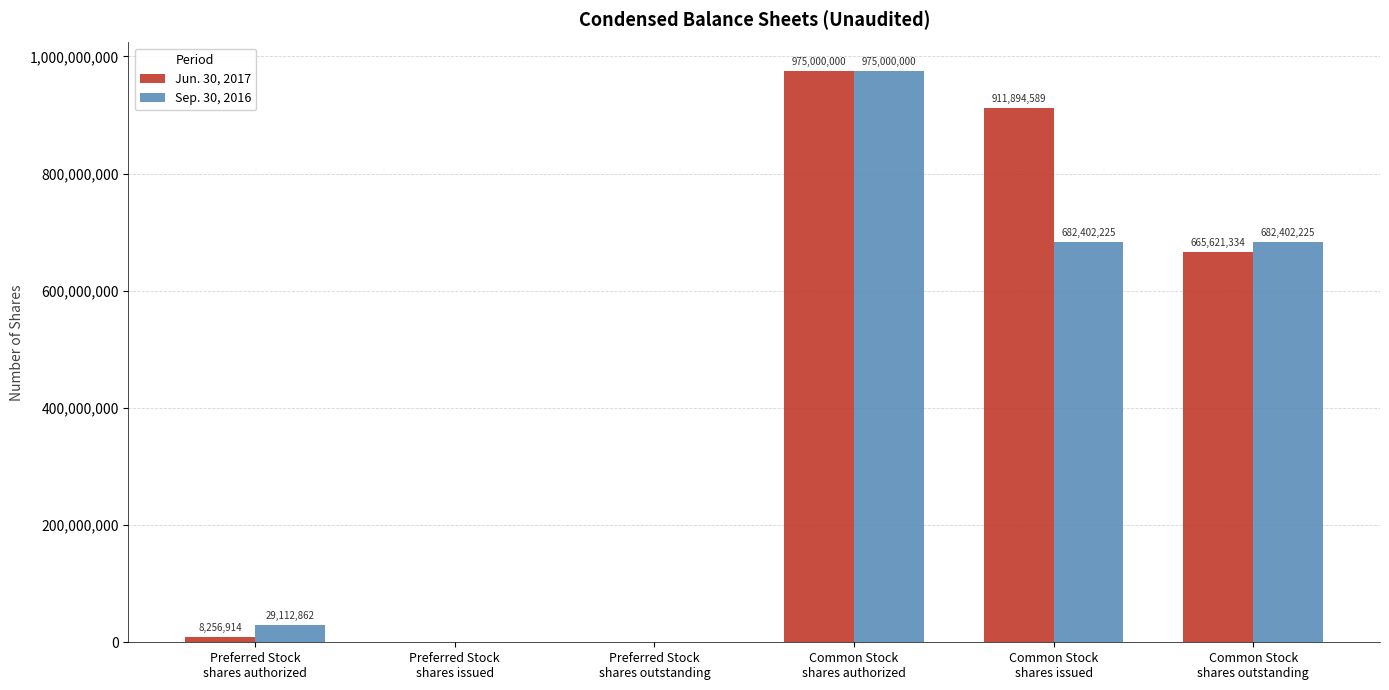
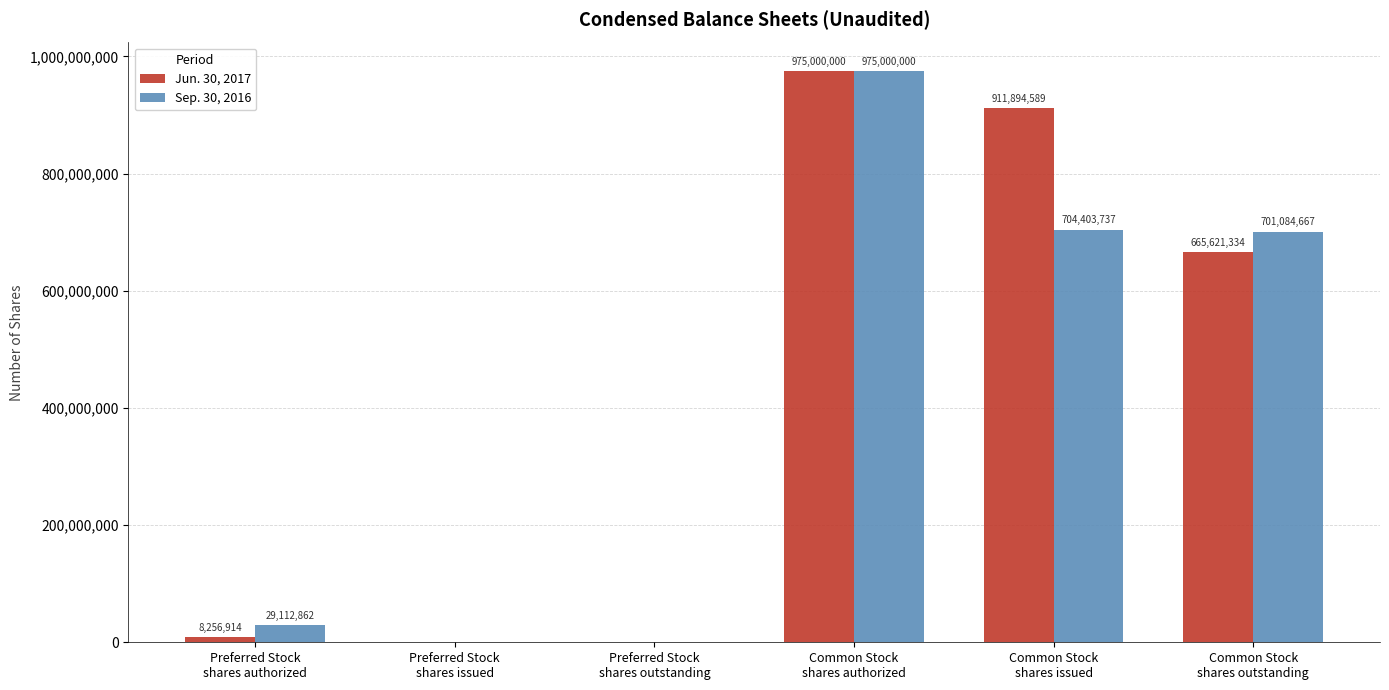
Sep. 30, 2016, Common Stock shares issued: 682,402,225 -> 704,403,737
Sep. 30, 2016, Common Stock shares outstanding: 682,402,225 -> 701,084,667
